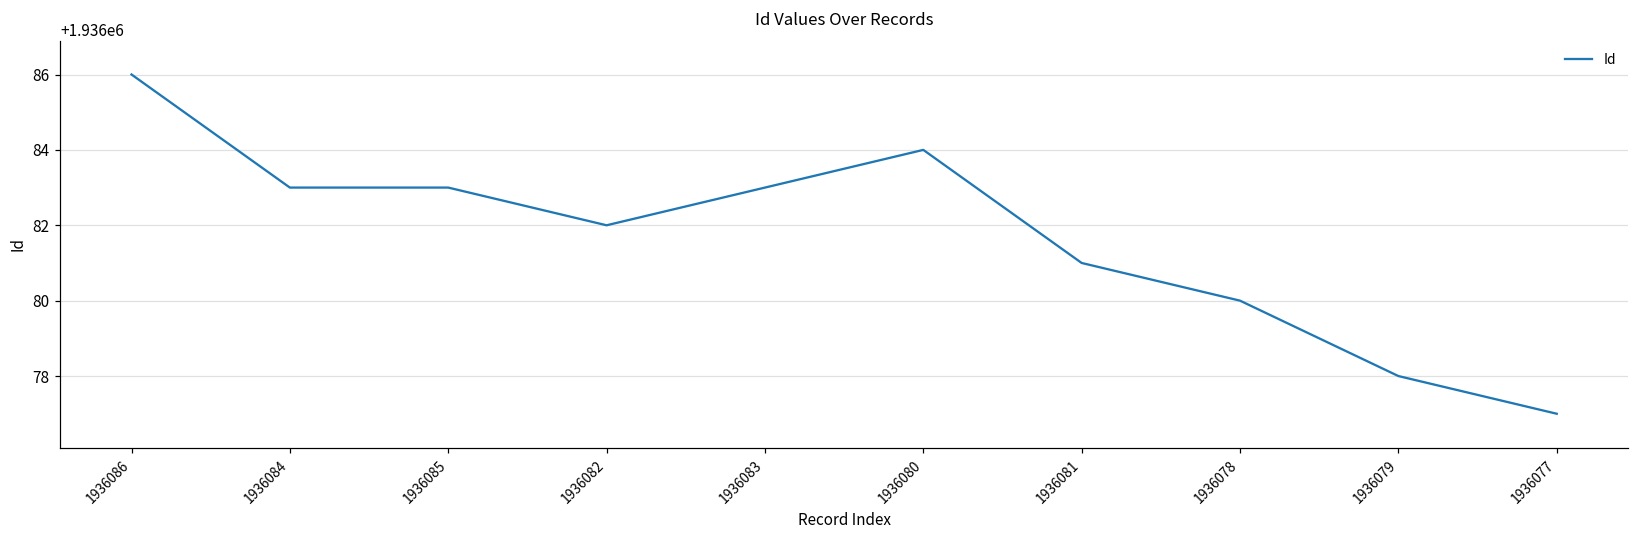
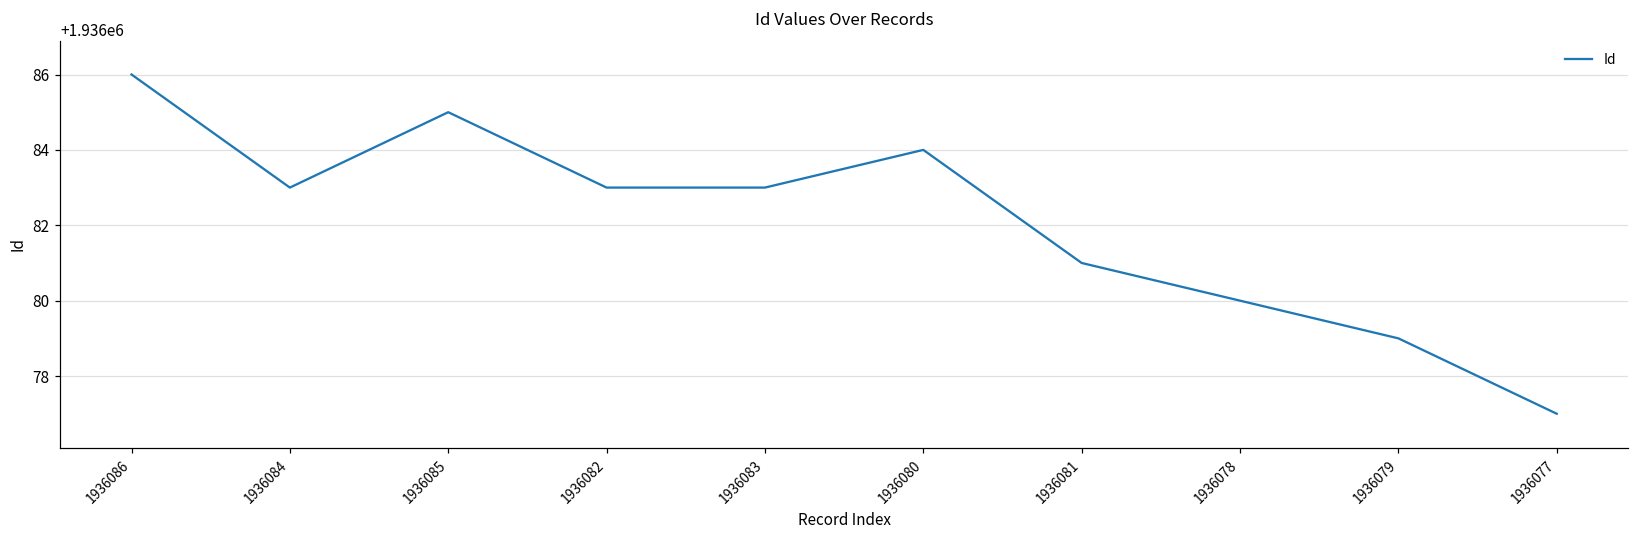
1936085: 1936083 -> 1936085
1936082: 1936082 -> 1936083
1936079: 1936078 -> 1936079
